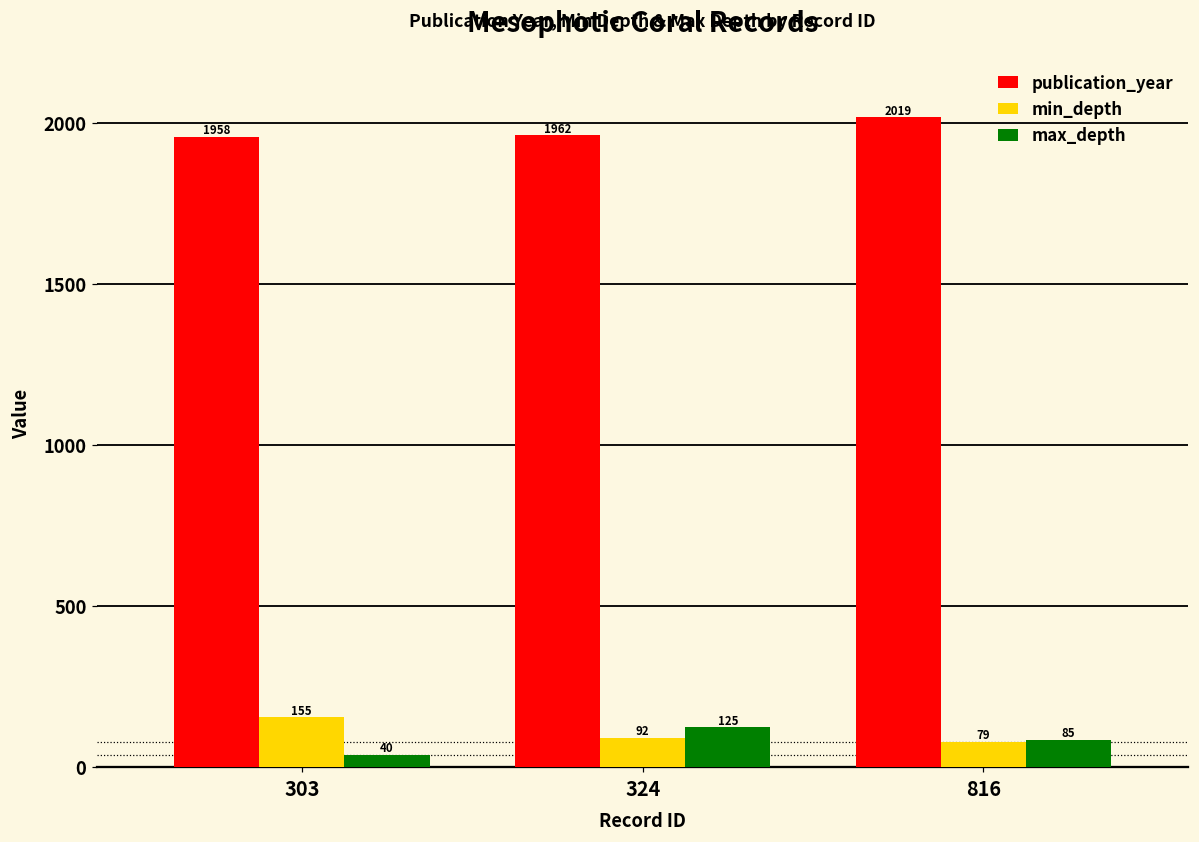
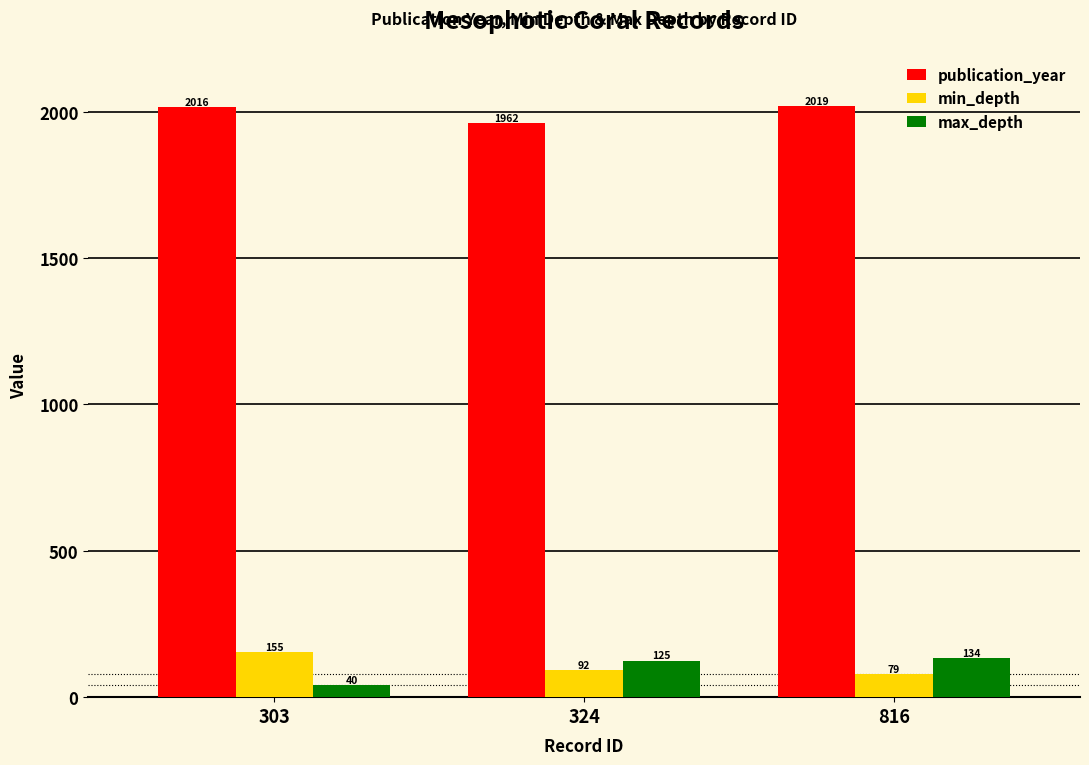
publication_year, 303: 1958 -> 2016
max_depth, 816: 85 -> 134
